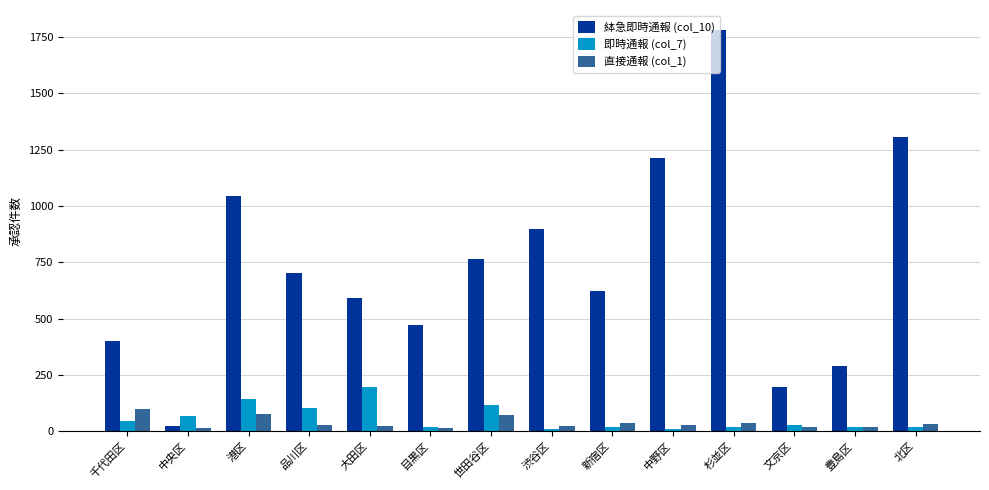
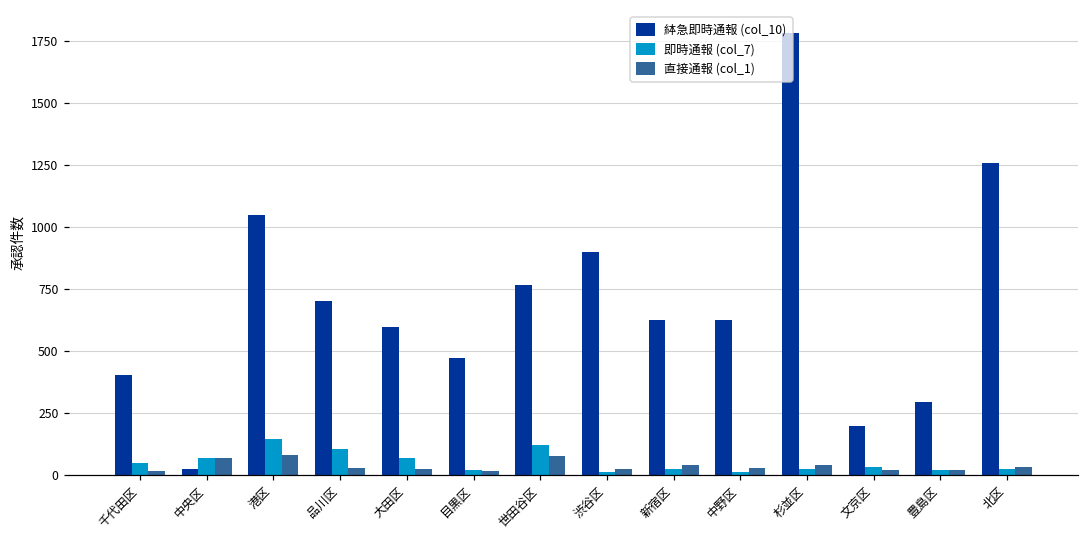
直接通報 (col_1), 千代田区: 100 -> 20
直接通報 (col_1), 中央区: 20 -> 70
即時通報 (col_7), 大田区: 200 -> 70
絊急即時通報 (col_10), 中野区: 1210 -> 620
絊急即時通報 (col_10), 北区: 1310 -> 1260
